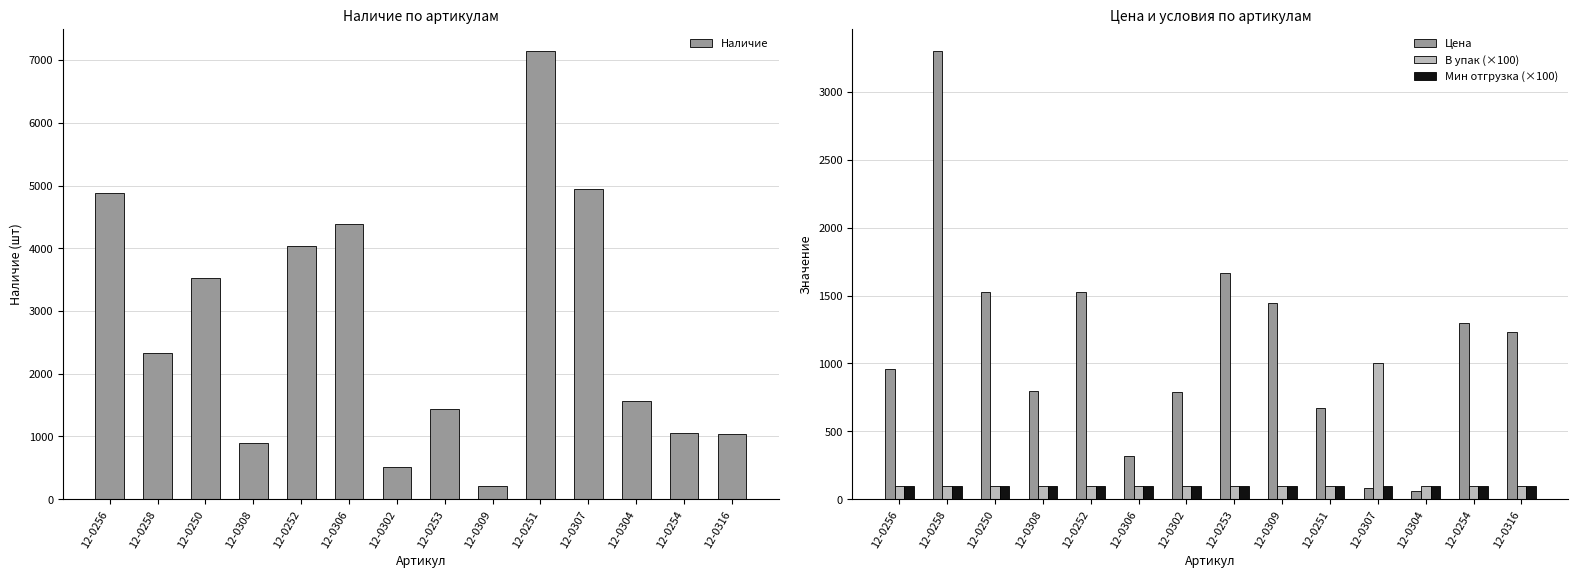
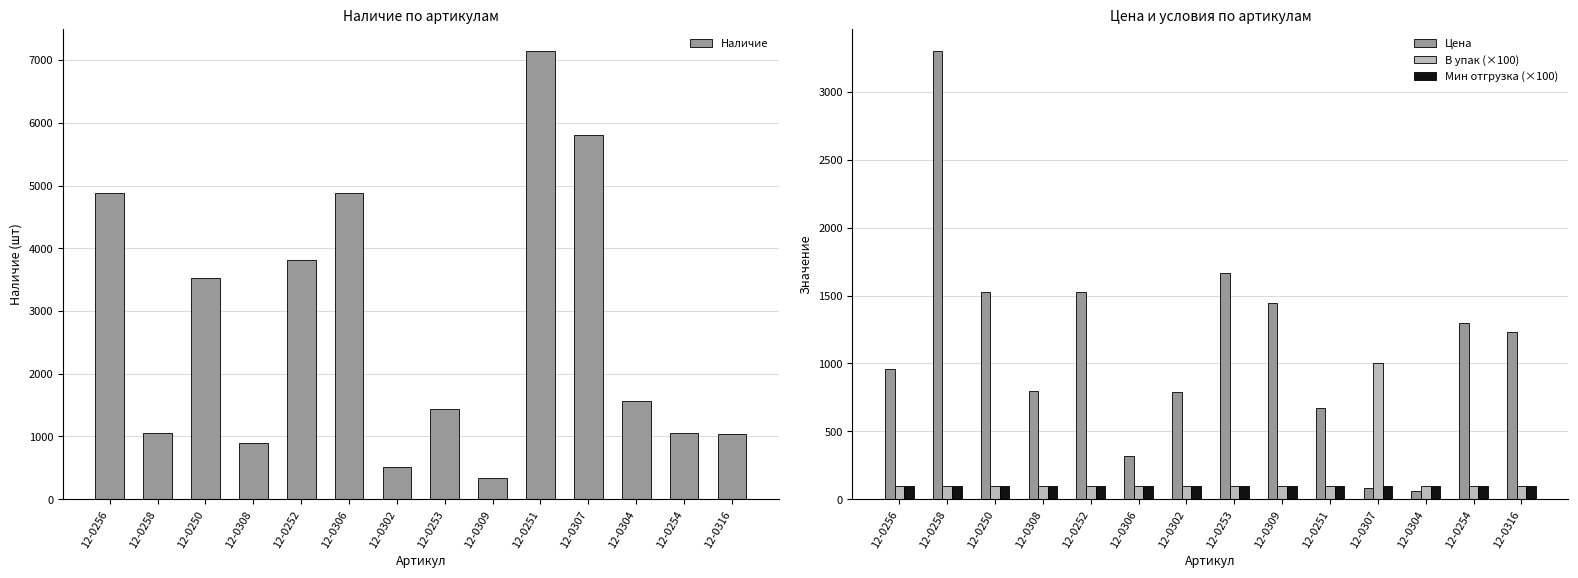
Наличие по артикулам, 12-0258: 2300 -> 1100
Наличие по артикулам, 12-0252: 4000 -> 3800
Наличие по артикулам, 12-0306: 4400 -> 4900
Наличие по артикулам, 12-0309: 200 -> 300
Наличие по артикулам, 12-0307: 4900 -> 5800
